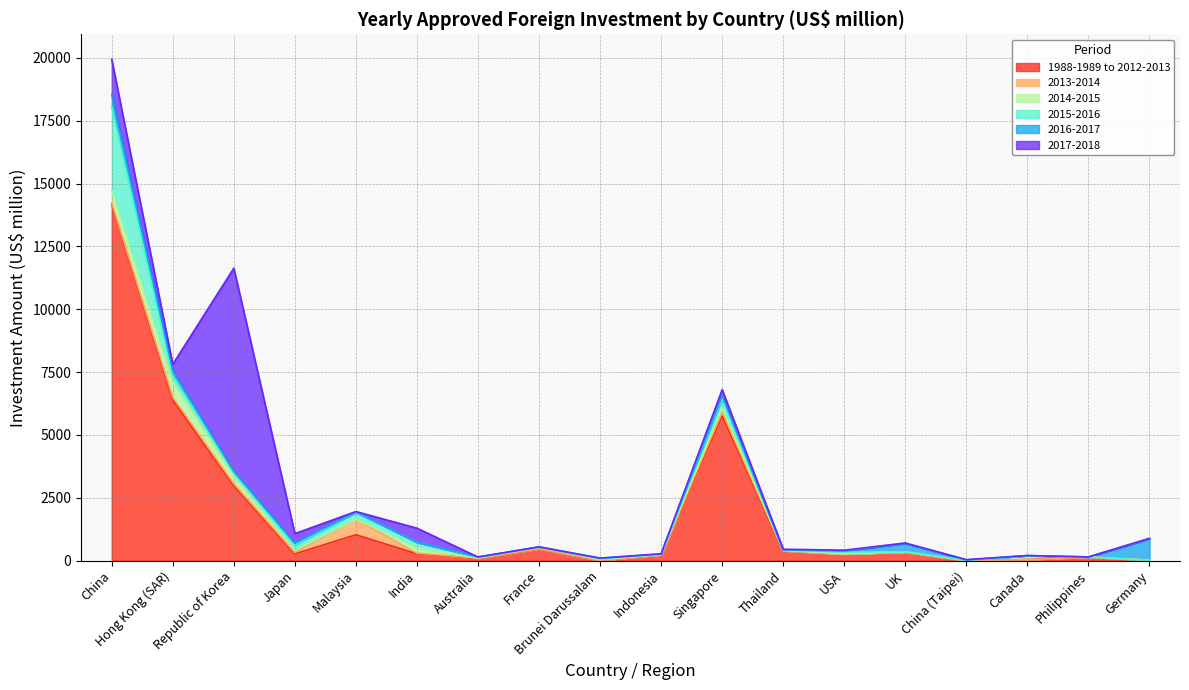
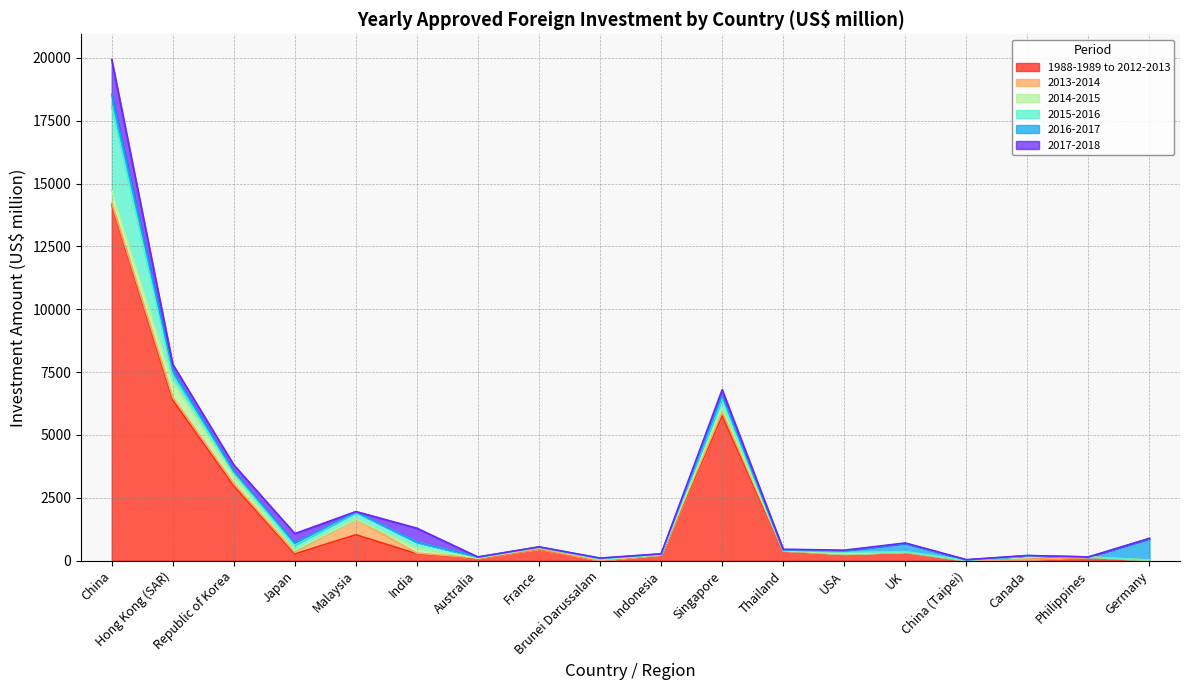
2017-2018, Republic of Korea: 8100 -> 300
